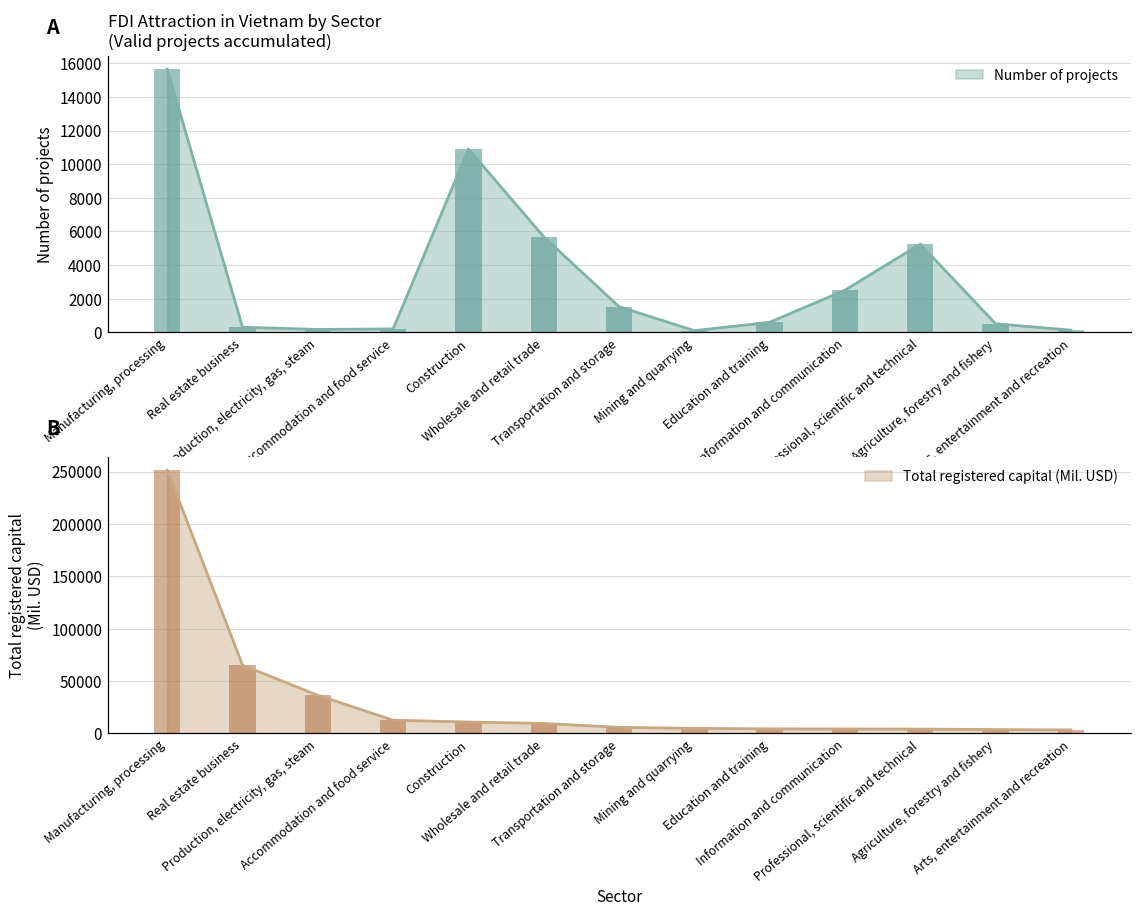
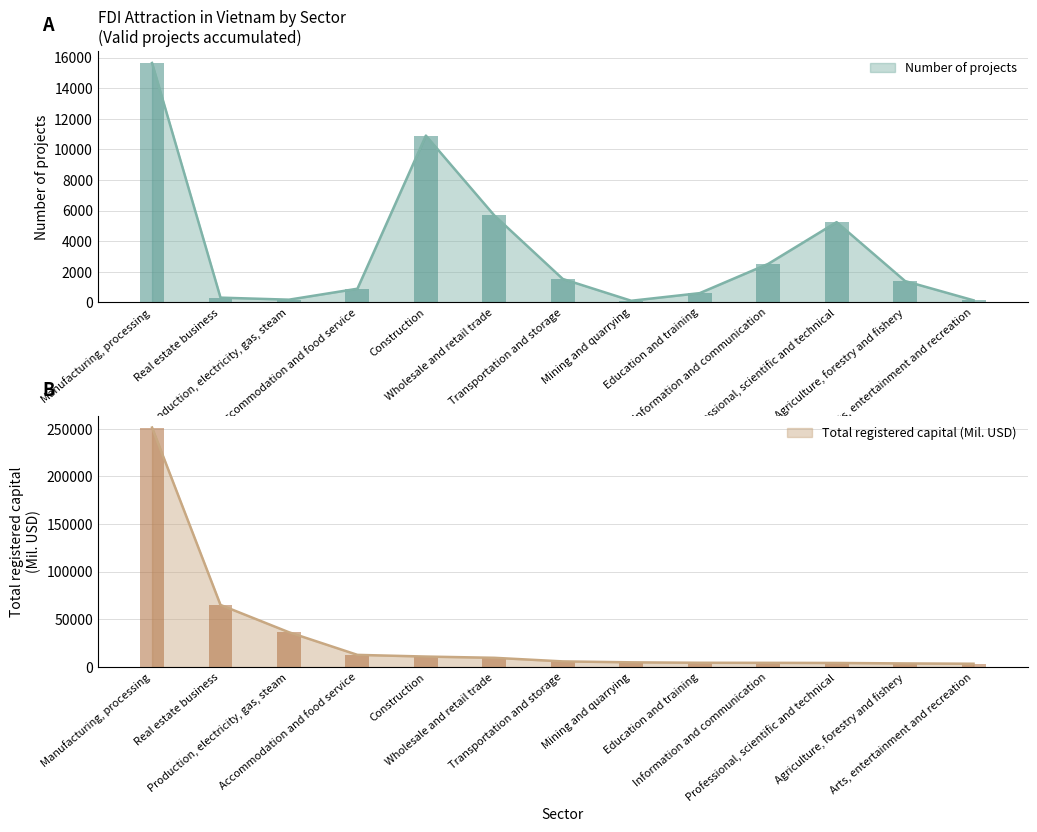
FDI Attraction in Vietnam by Sector (Valid projects accumulated), Accommodation and food service: 200 -> 900
FDI Attraction in Vietnam by Sector (Valid projects accumulated), Agriculture, forestry and fishery: 500 -> 1400
